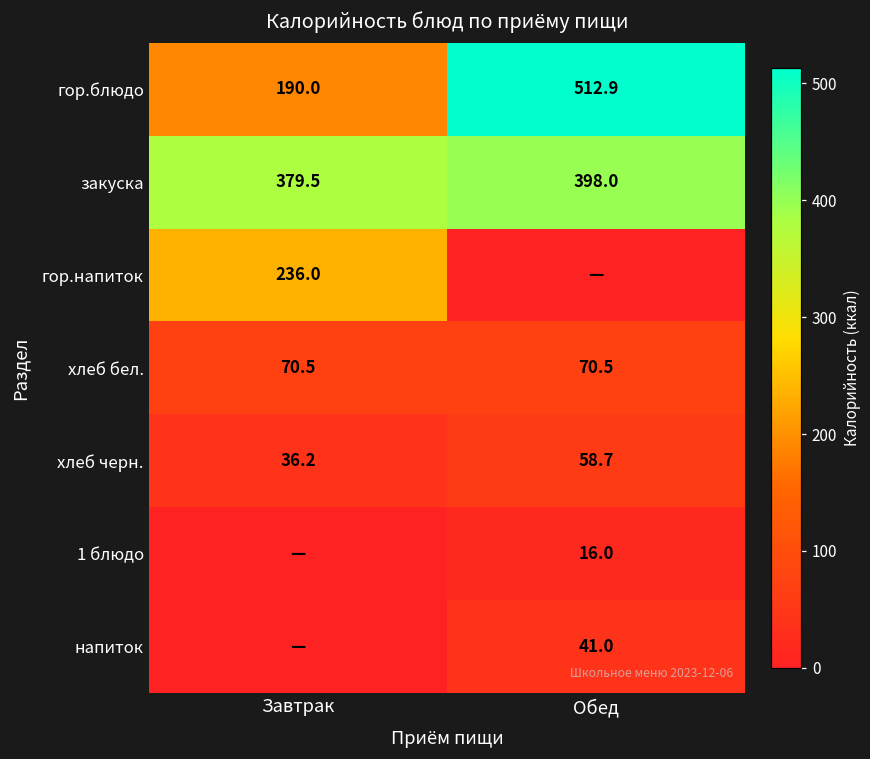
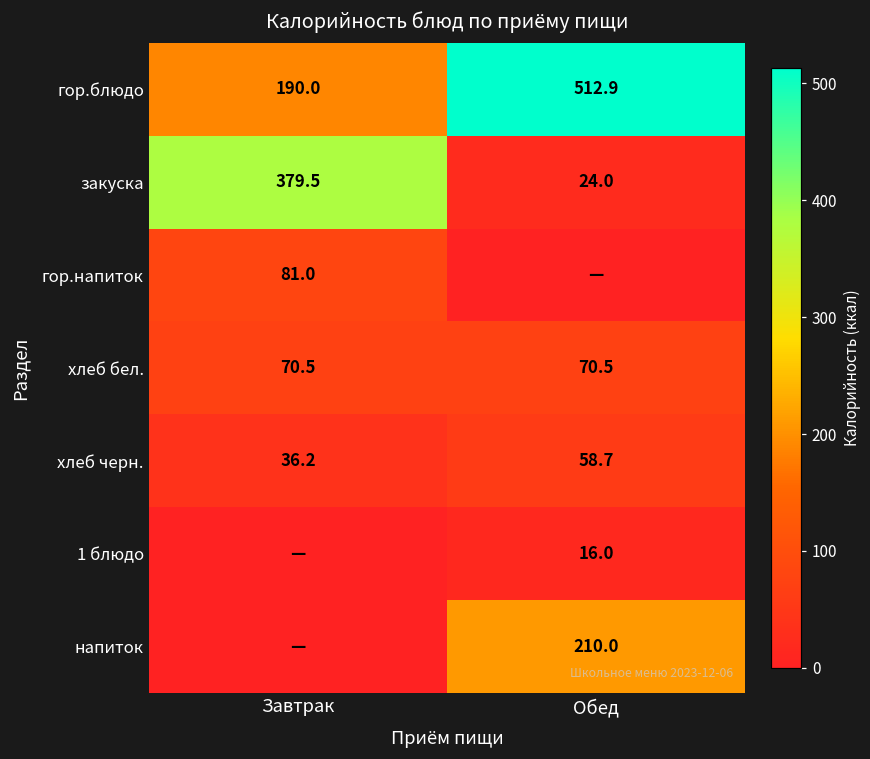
закуска, Обед: 398.0 -> 24.0
гор.напиток, Завтрак: 236.0 -> 81.0
напиток, Обед: 41.0 -> 210.0
